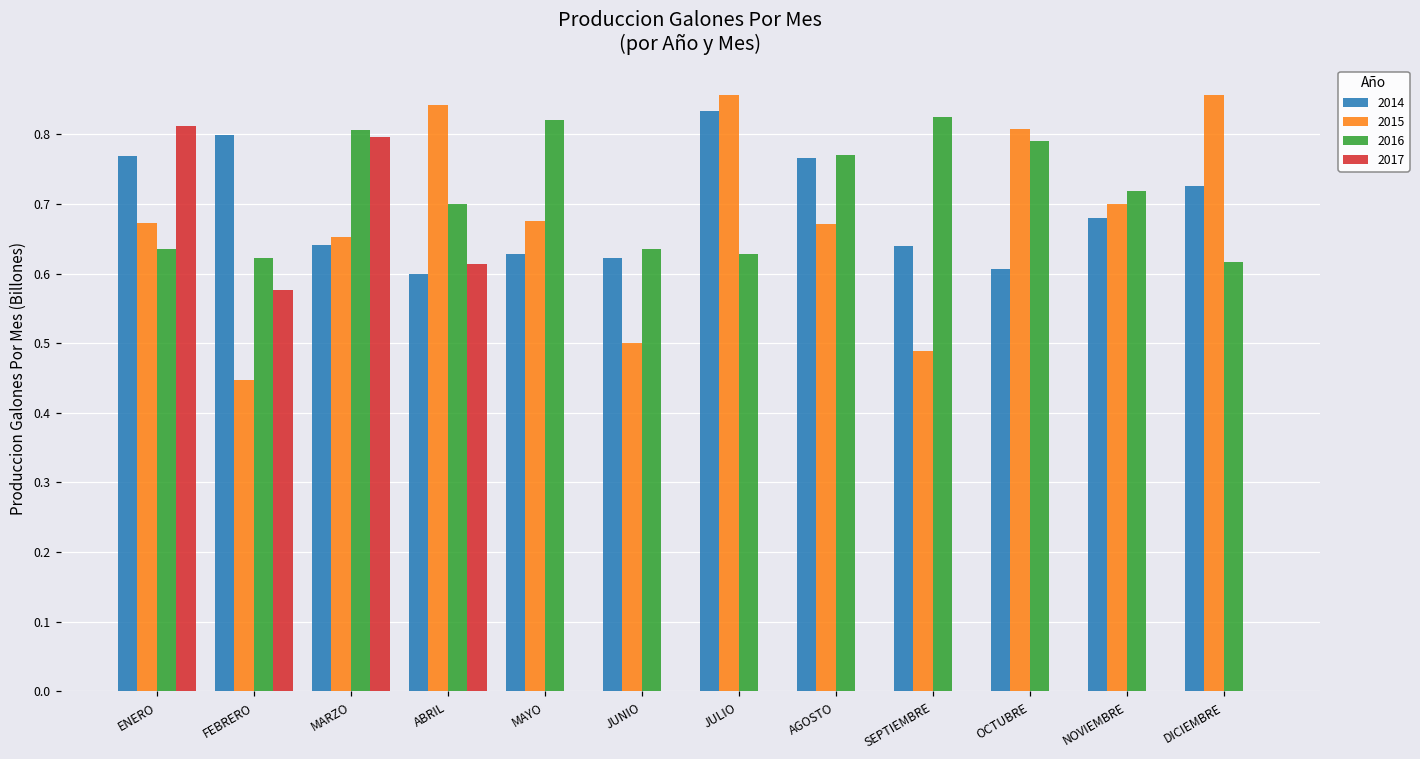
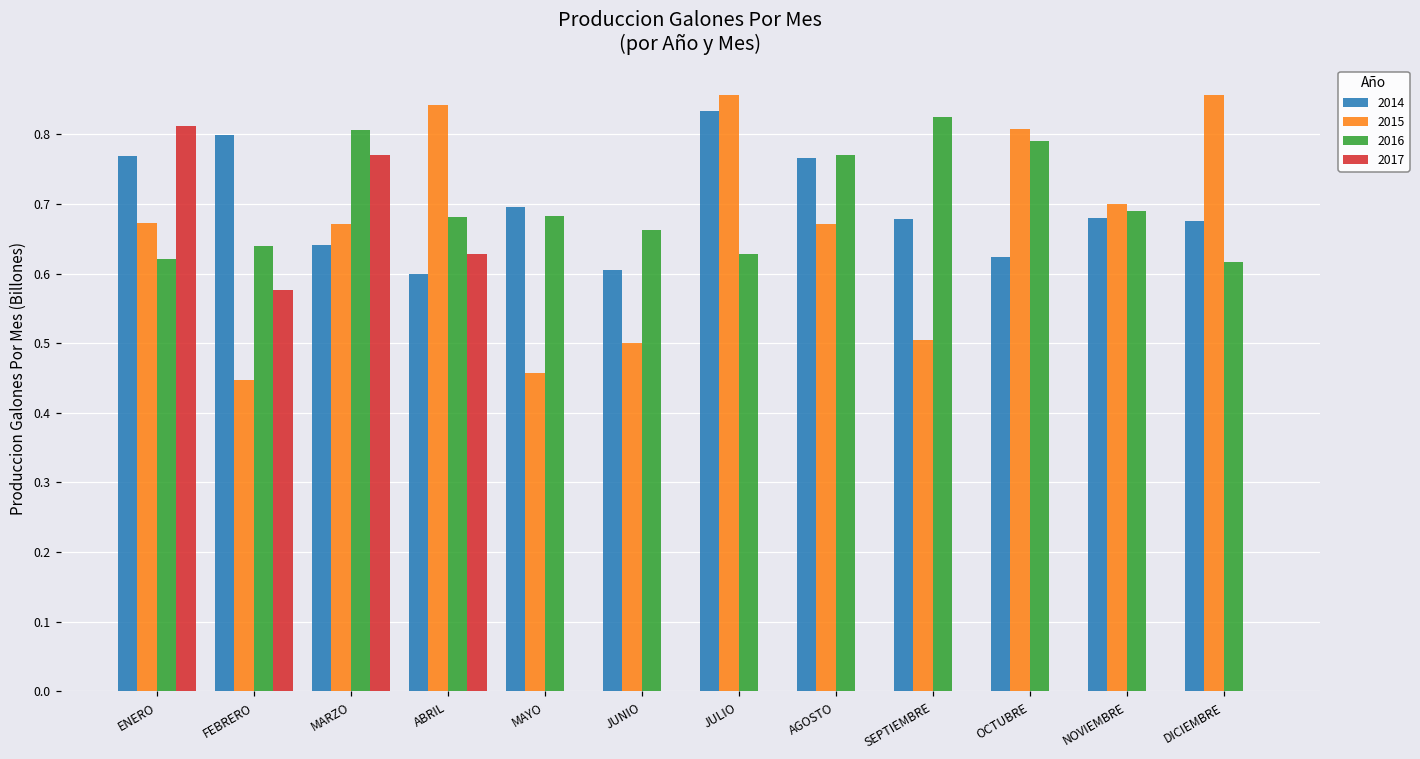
2016, ENERO: 0.63 -> 0.62
2016, FEBRERO: 0.62 -> 0.64
2015, MARZO: 0.65 -> 0.67
2017, MARZO: 0.80 -> 0.77
2016, ABRIL: 0.70 -> 0.68
2017, ABRIL: 0.61 -> 0.63
2014, MAYO: 0.63 -> 0.70
2015, MAYO: 0.68 -> 0.46
2016, MAYO: 0.82 -> 0.68
2014, JUNIO: 0.62 -> 0.61
2016, JUNIO: 0.64 -> 0.66
2014, SEPTIEMBRE: 0.64 -> 0.68
2015, SEPTIEMBRE: 0.49 -> 0.50
2014, OCTUBRE: 0.61 -> 0.62
2016, NOVIEMBRE: 0.72 -> 0.69
2014, DICIEMBRE: 0.73 -> 0.68
